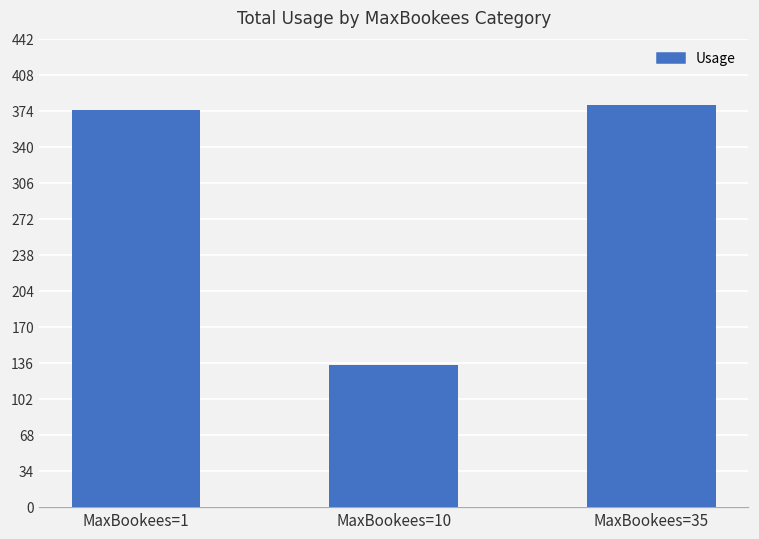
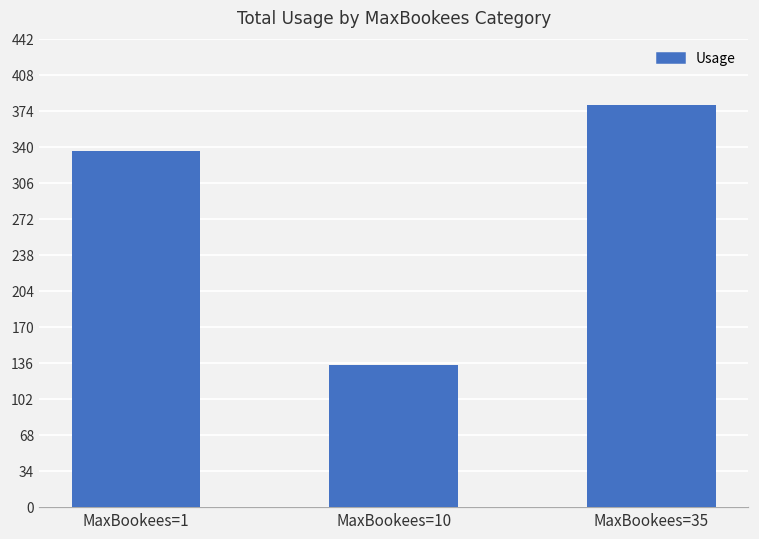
MaxBookees=1: 380 -> 340
